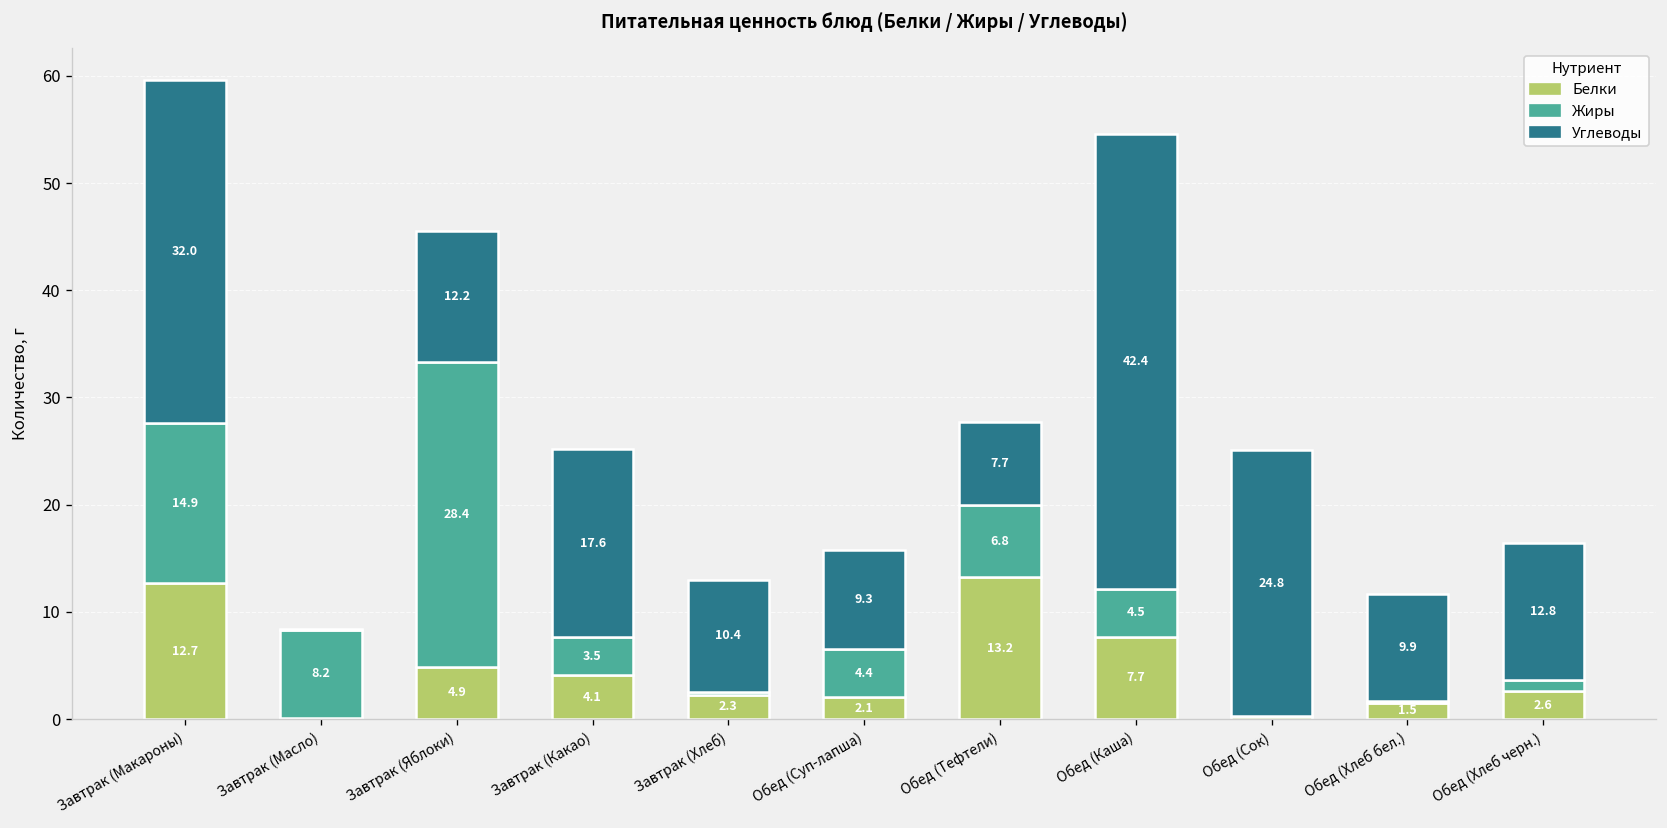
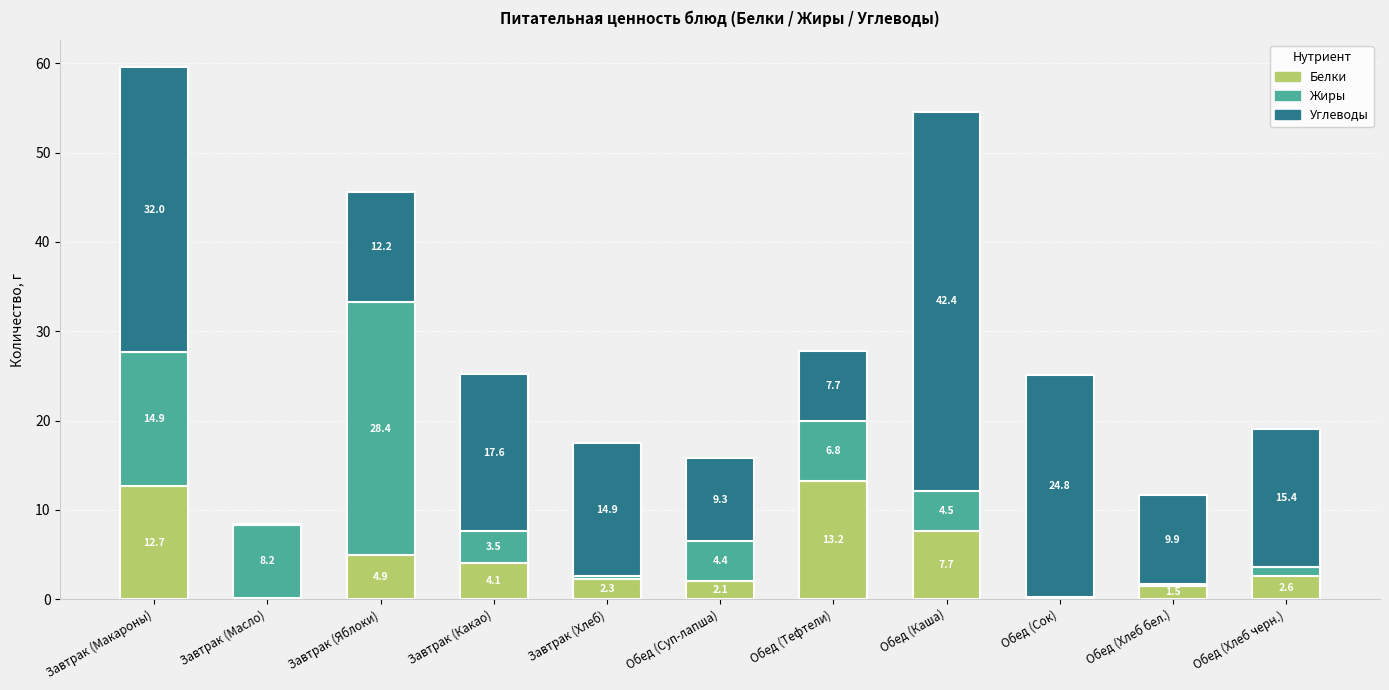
Углеводы, Завтрак (Хлеб): 10.4 -> 14.9
Углеводы, Обед (Хлеб черн.): 12.8 -> 15.4
